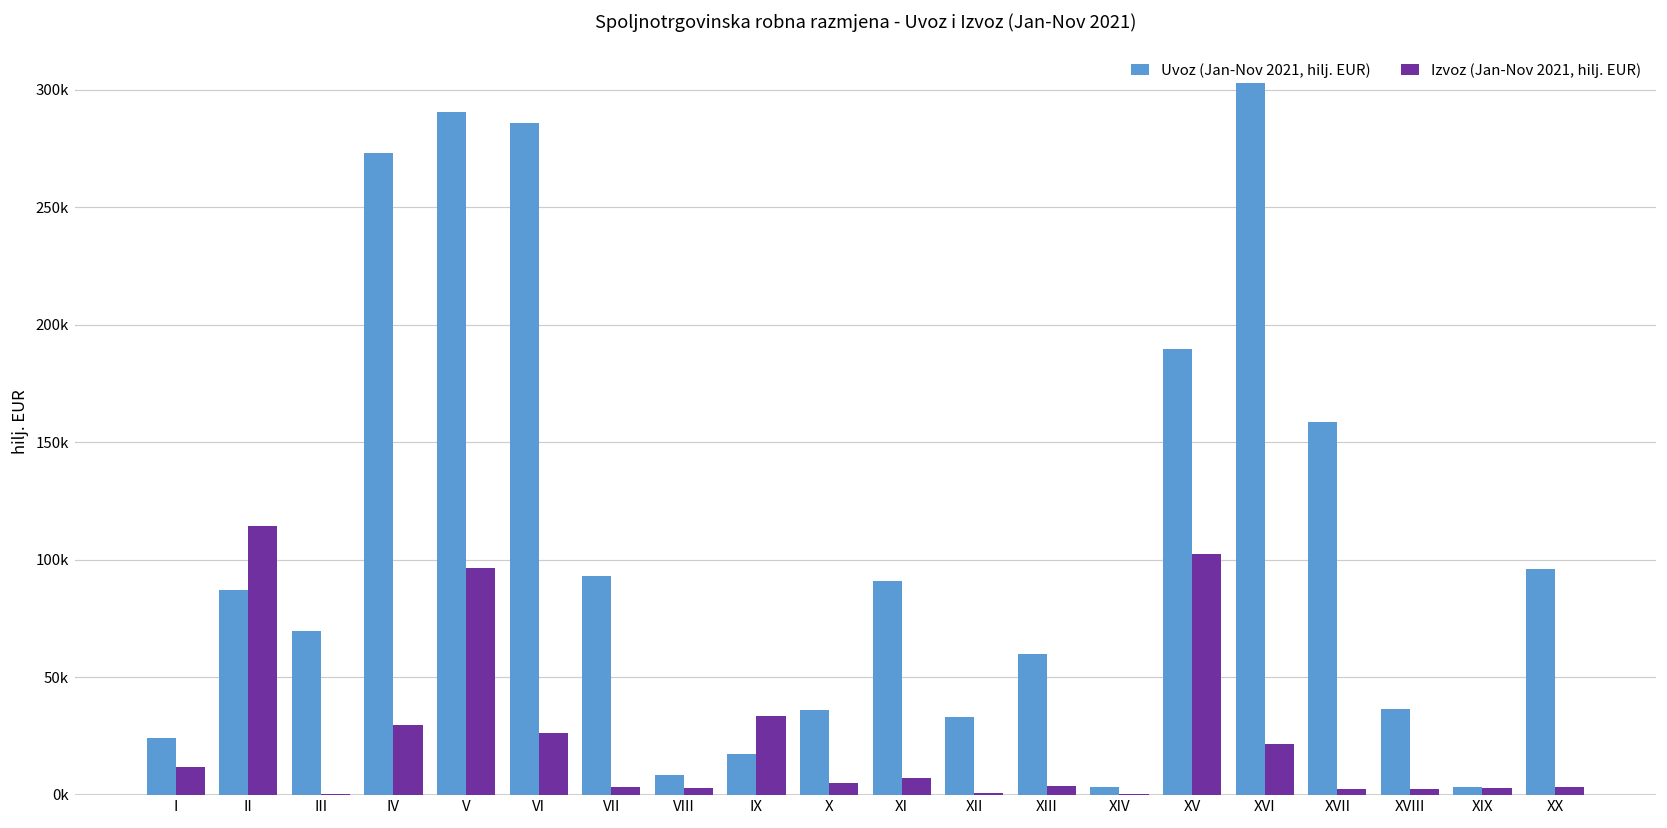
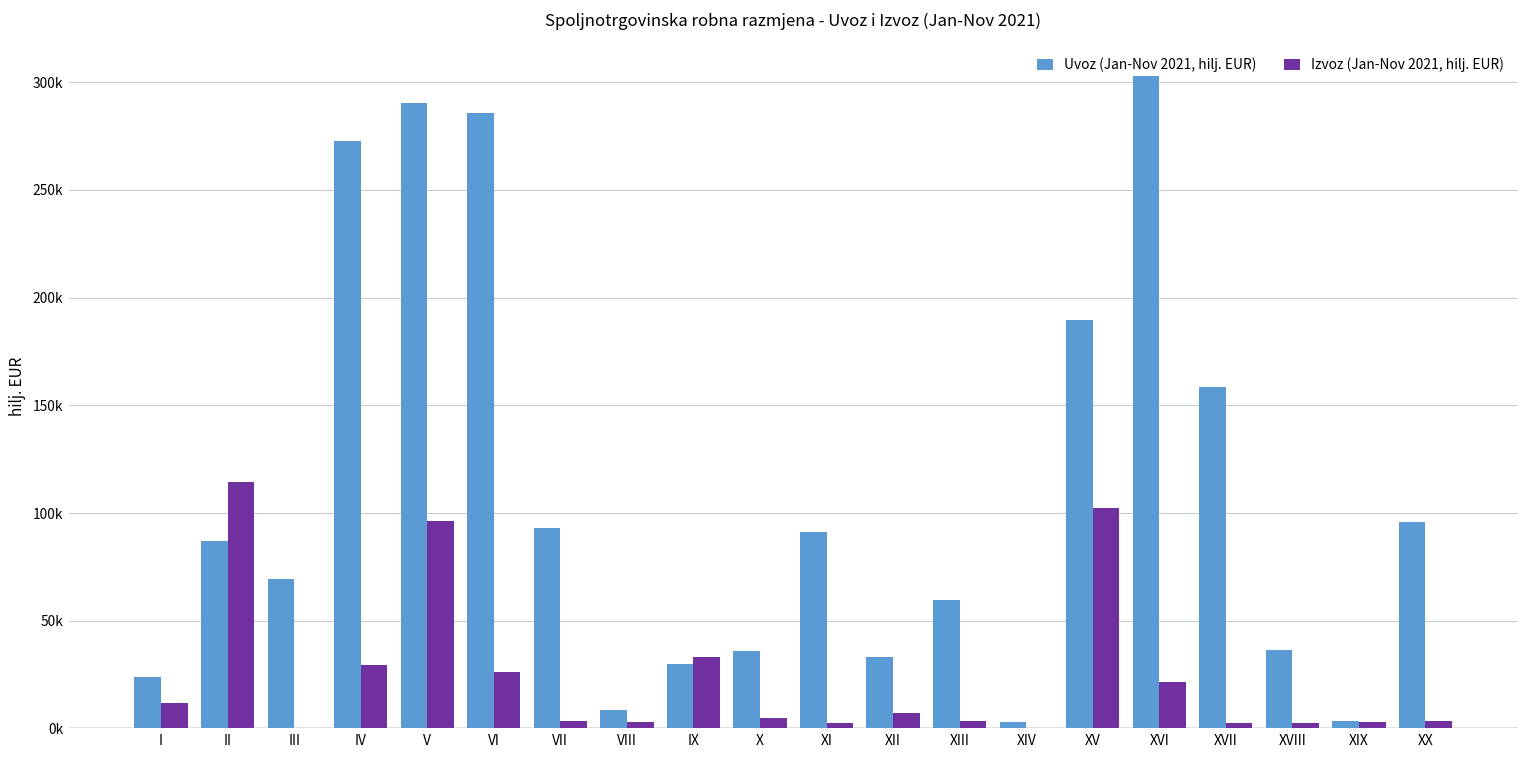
Uvoz (Jan-Nov 2021, hilj. EUR), IX: 17000 -> 30000
Izvoz (Jan-Nov 2021, hilj. EUR), XI: 7000 -> 2000
Izvoz (Jan-Nov 2021, hilj. EUR), XII: 1000 -> 7000
